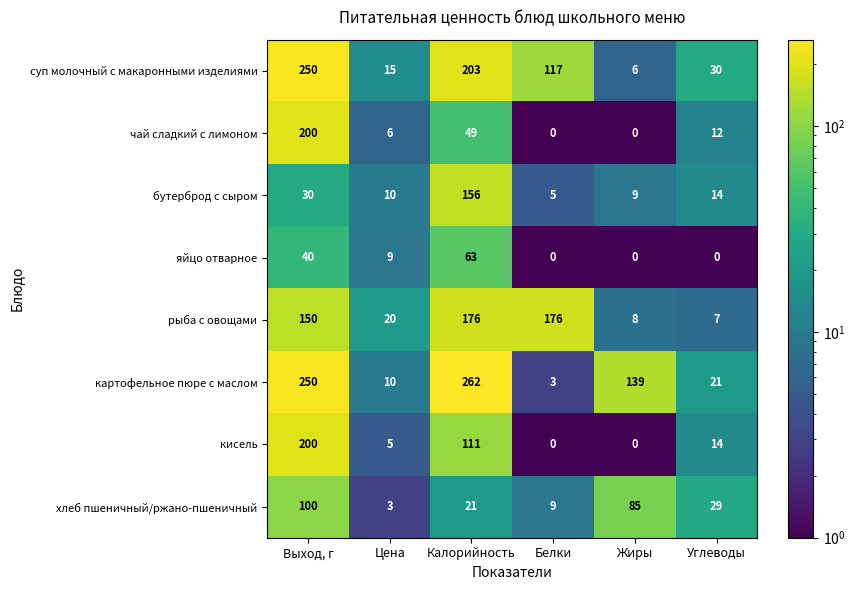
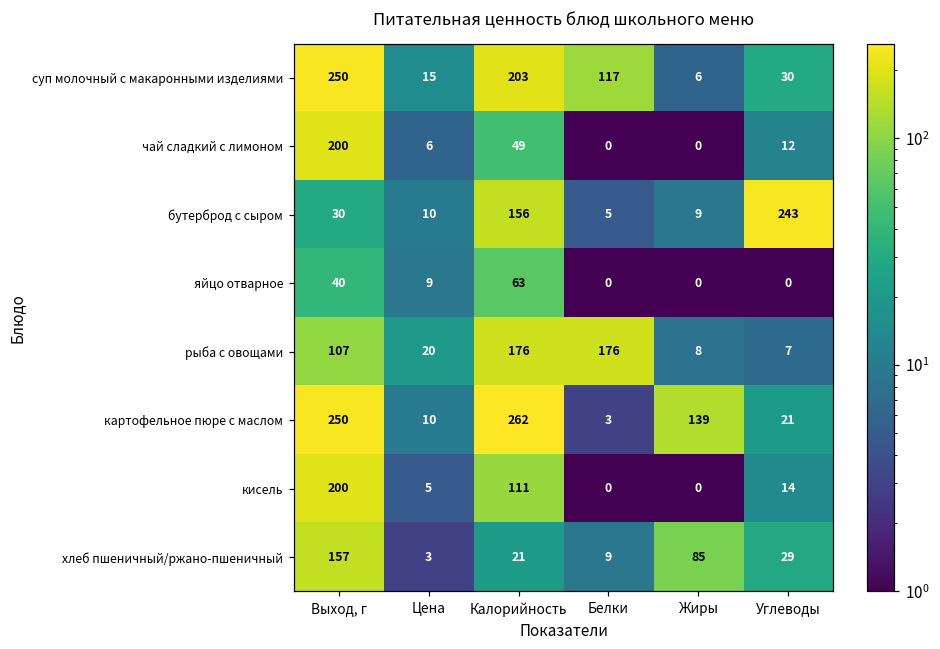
бутерброд с сыром, Углеводы: 14 -> 243
рыба с овощами, Выход, г: 150 -> 107
хлеб пшеничный/ржано-пшеничный, Выход, г: 100 -> 157
